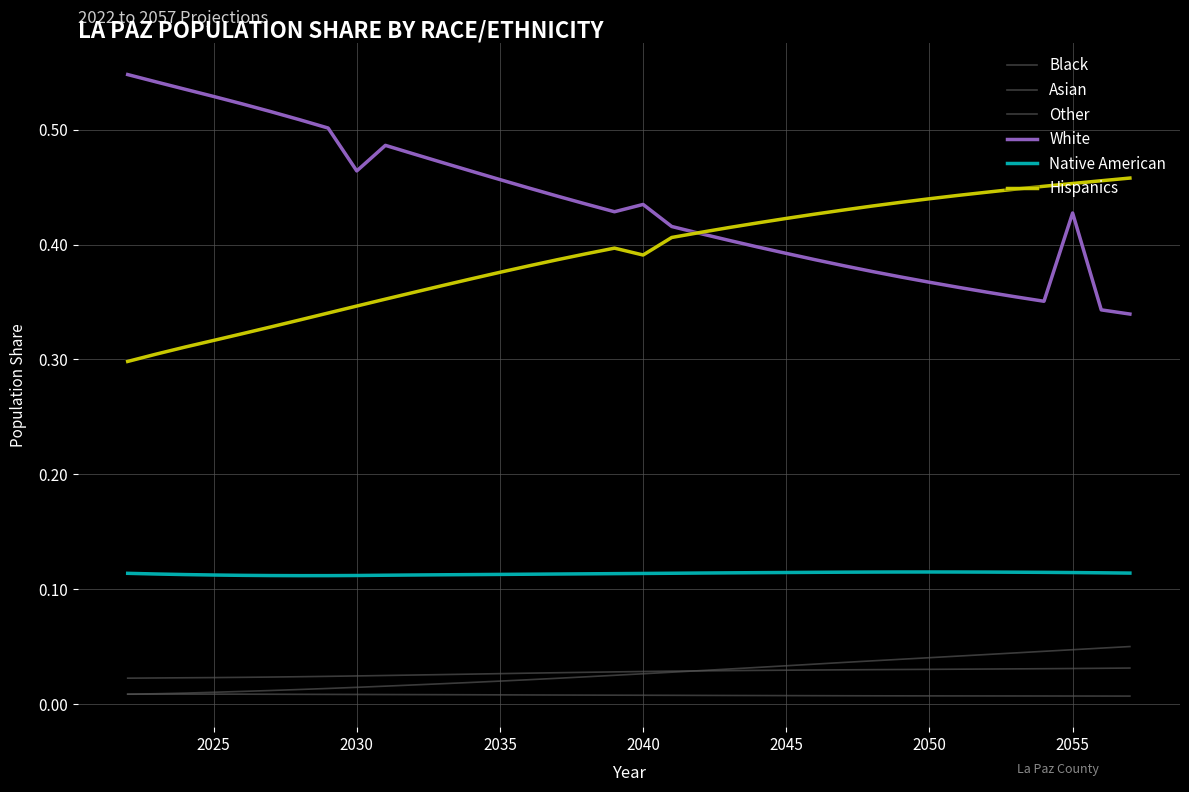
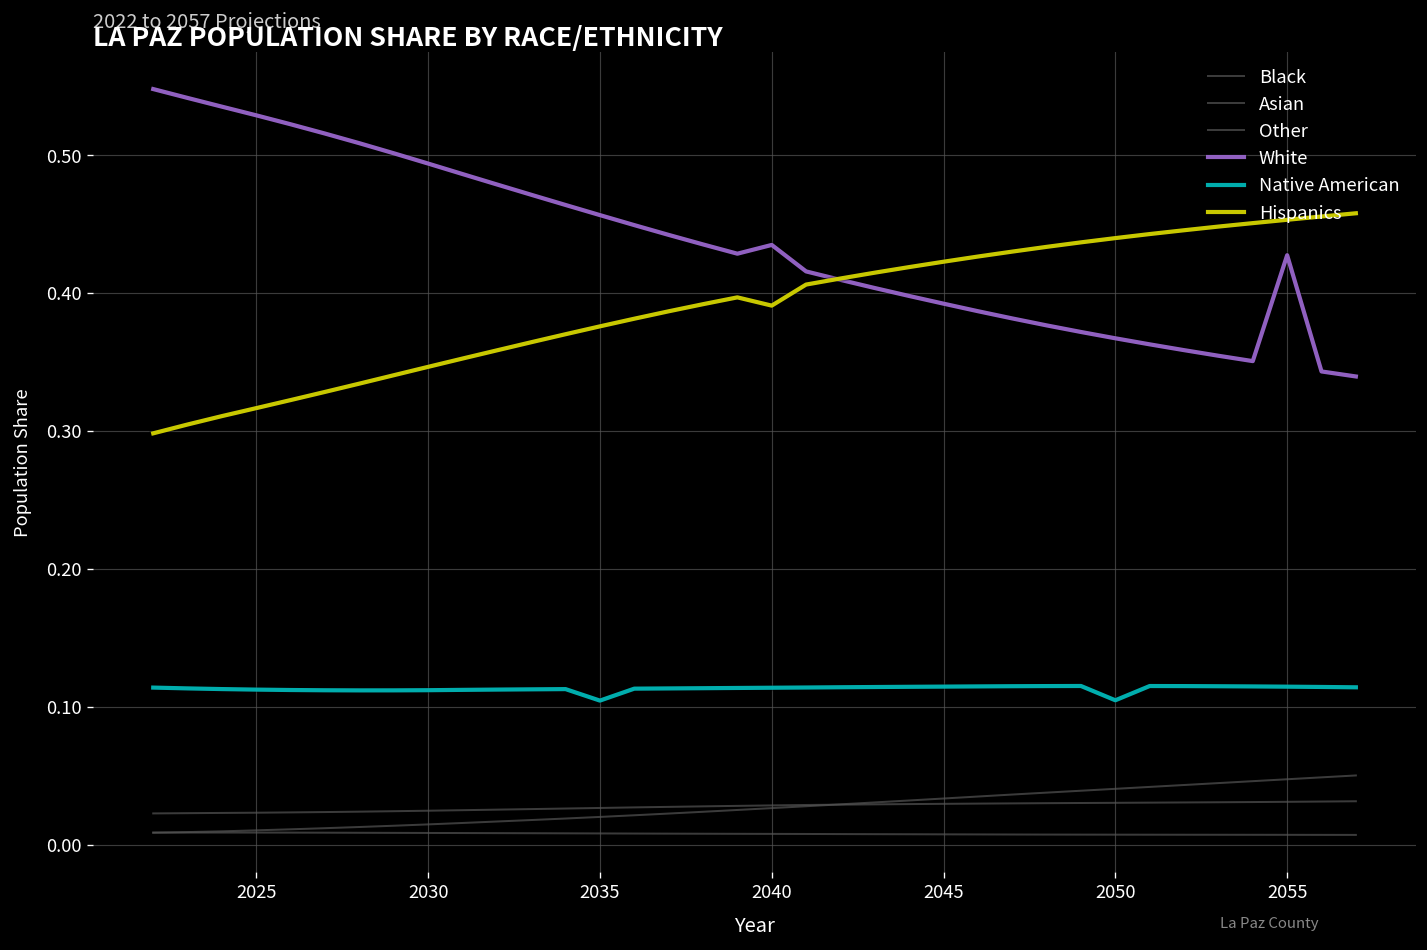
White, 2030: 0.464 -> 0.494
Native American, 2035: 0.113 -> 0.104
Native American, 2050: 0.115 -> 0.105
